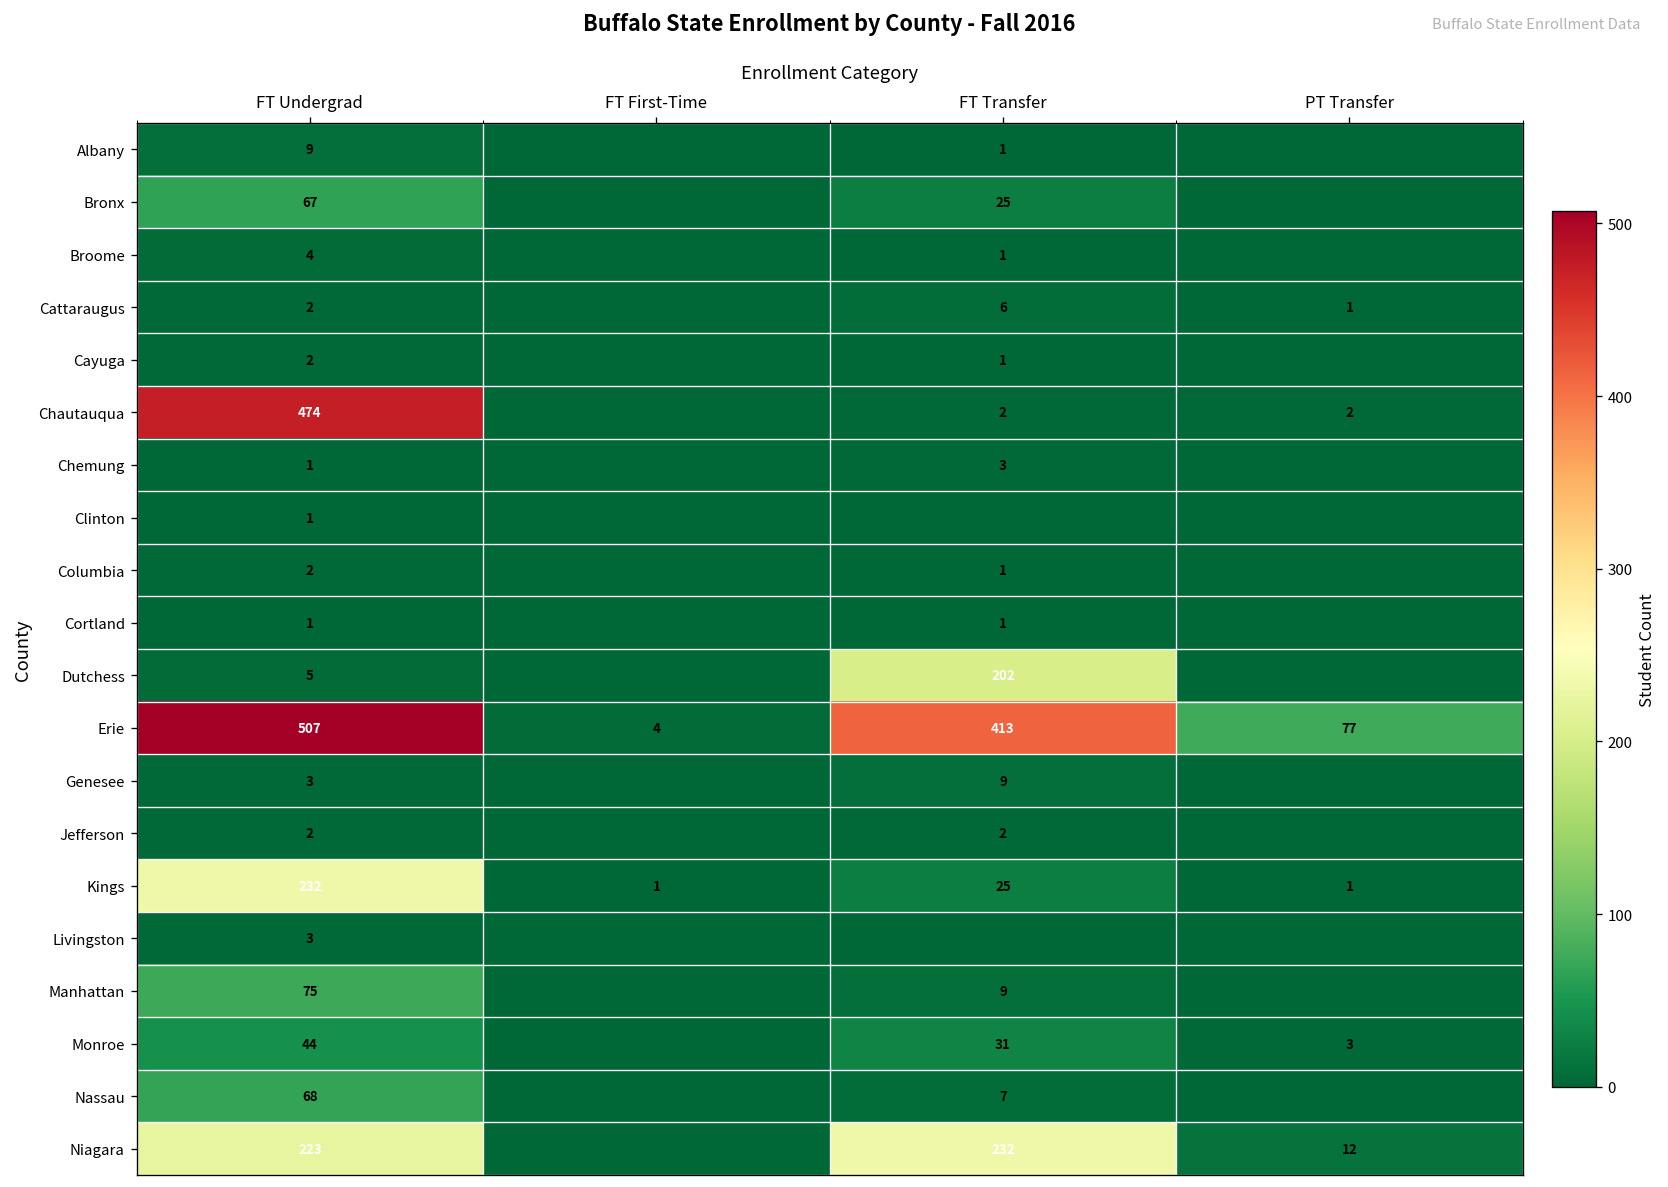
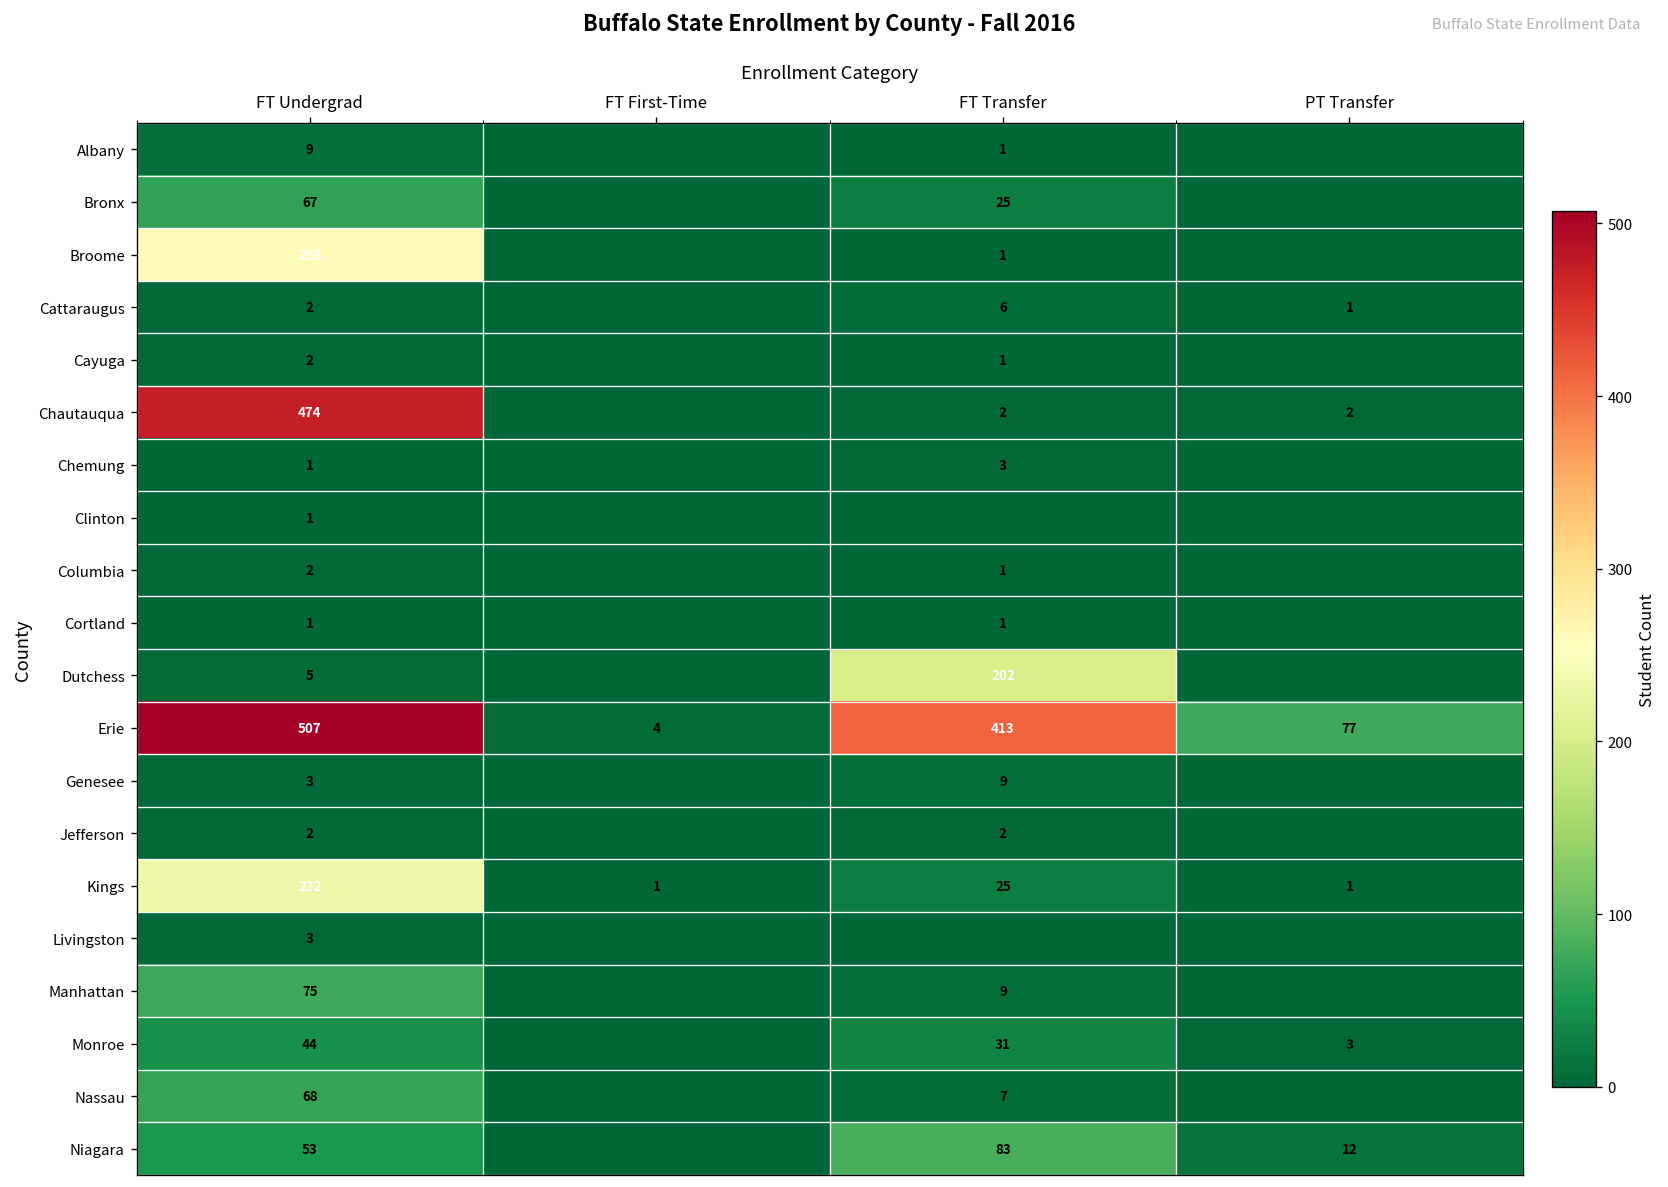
Broome, FT Undergrad: 4 -> 258
Niagara, FT Undergrad: 223 -> 53
Niagara, FT Transfer: 232 -> 83
